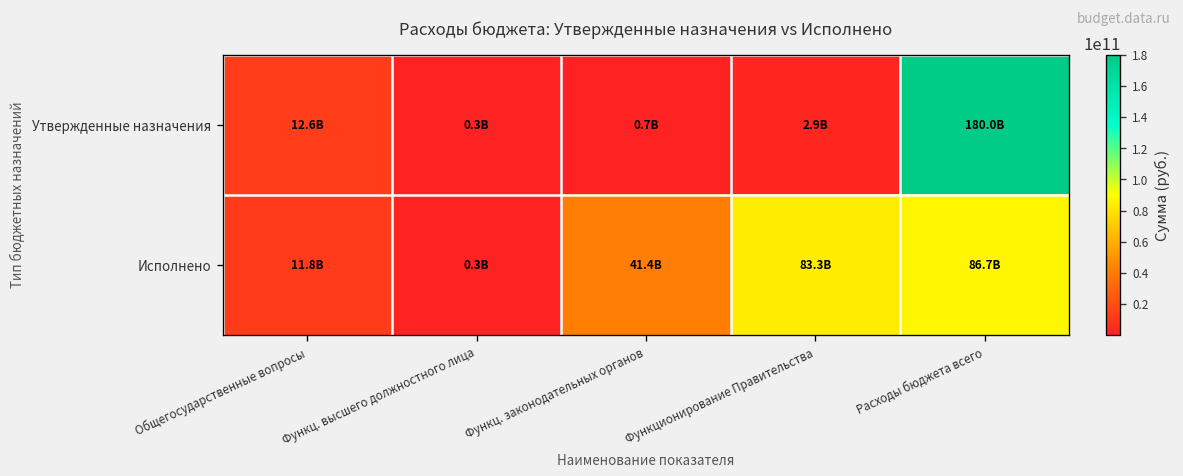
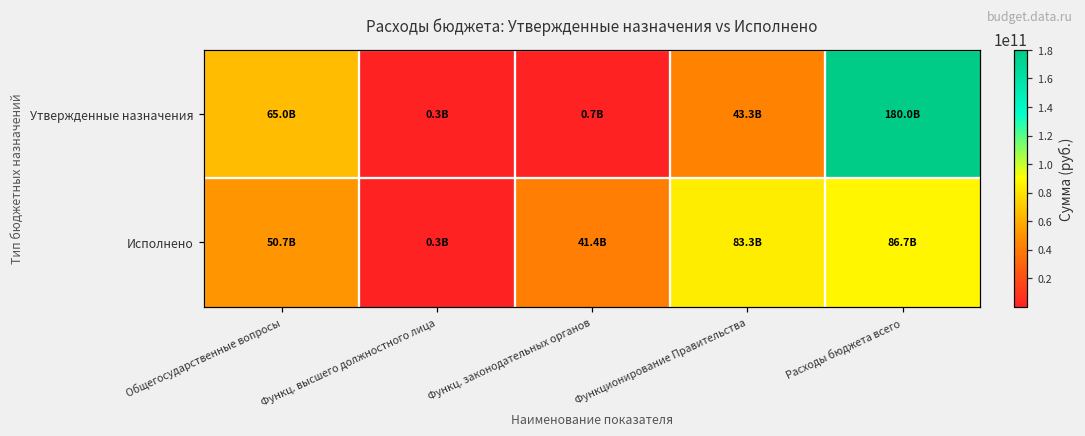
Утвержденные назначения, Общегосударственные вопросы: 12.6B -> 65.0B
Утвержденные назначения, Функционирование Правительства: 2.9B -> 43.3B
Исполнено, Общегосударственные вопросы: 11.8B -> 50.7B
